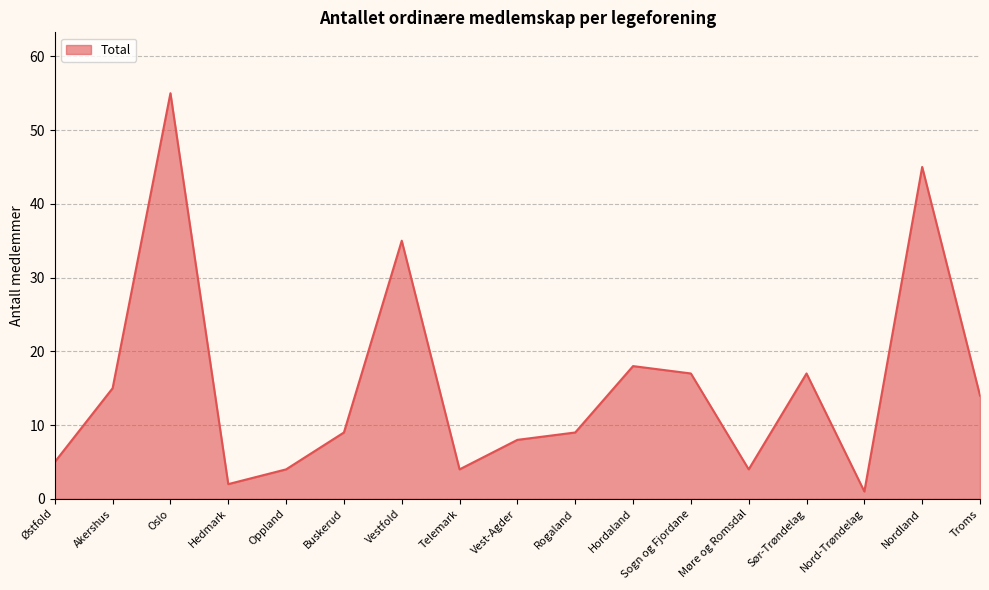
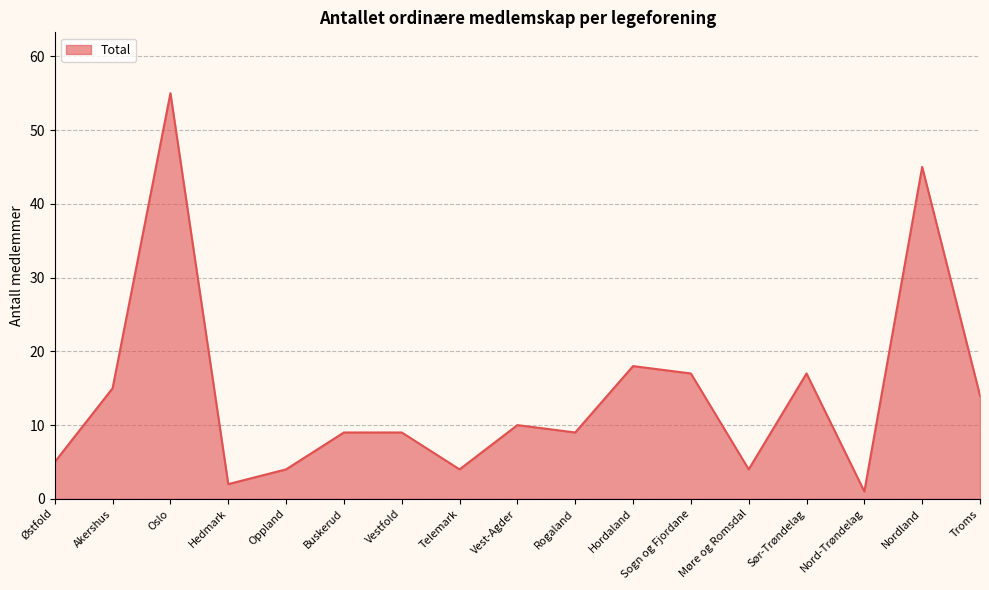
Vestfold: 35 -> 9
Vest-Agder: 8 -> 10
